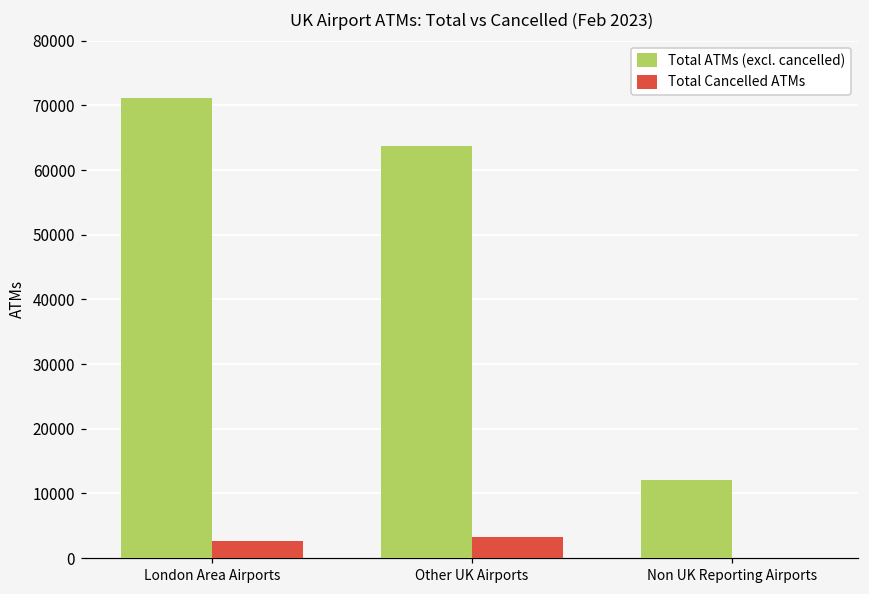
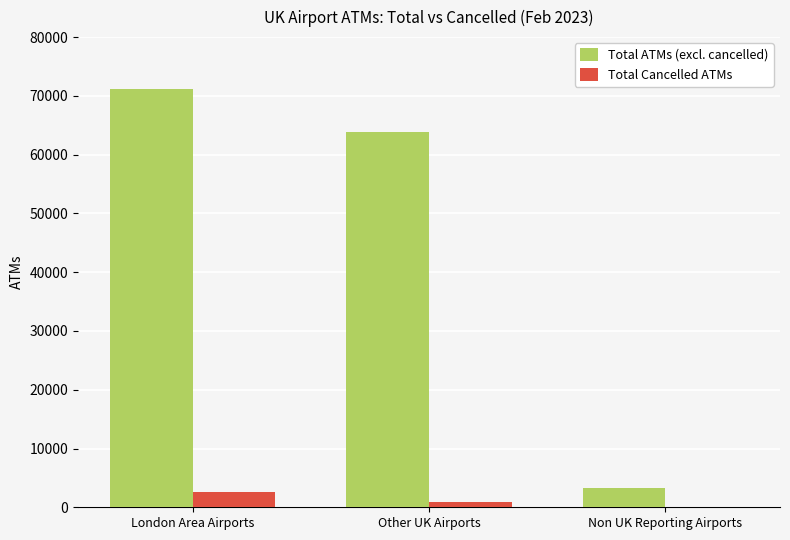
Total Cancelled ATMs, Other UK Airports: 3000 -> 1000
Total ATMs (excl. cancelled), Non UK Reporting Airports: 12000 -> 3000
